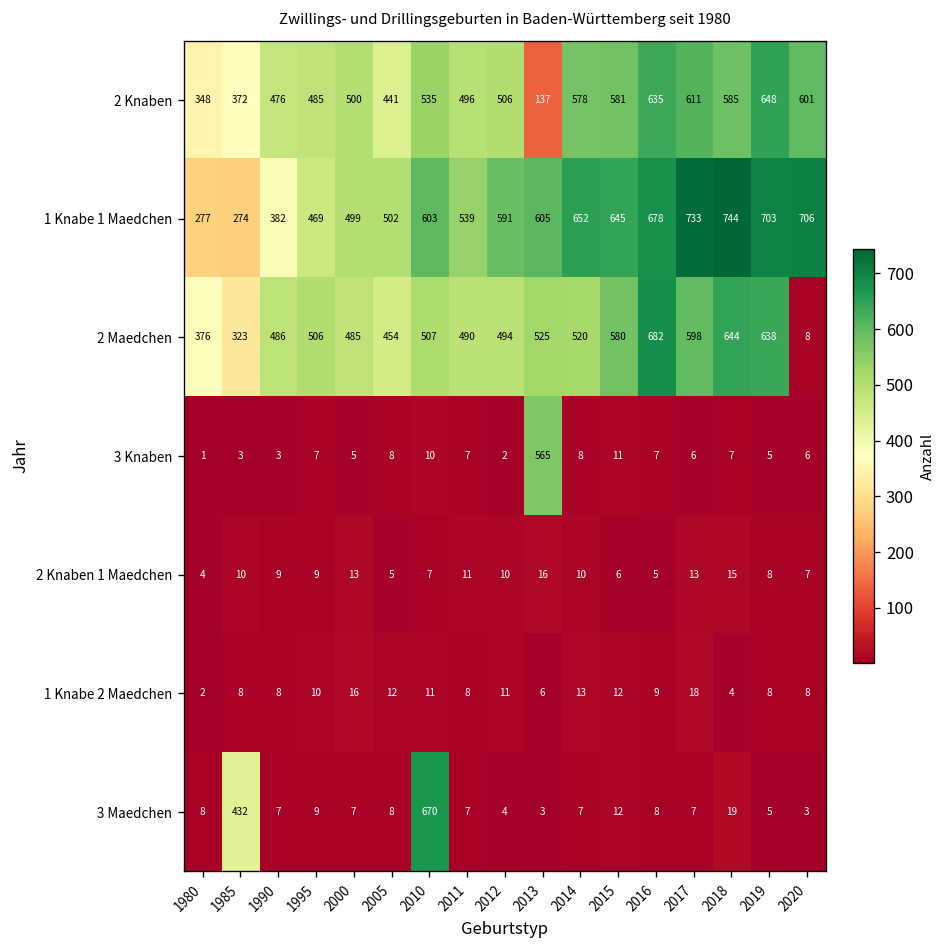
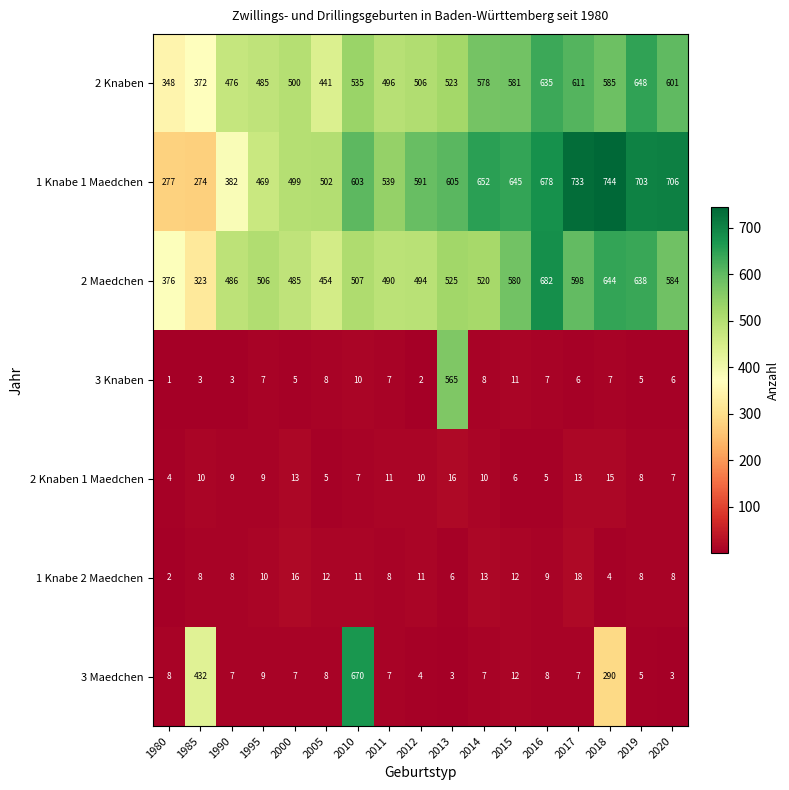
2 Knaben, 2013: 137 -> 523
2 Maedchen, 2020: 8 -> 584
3 Maedchen, 2018: 19 -> 290
